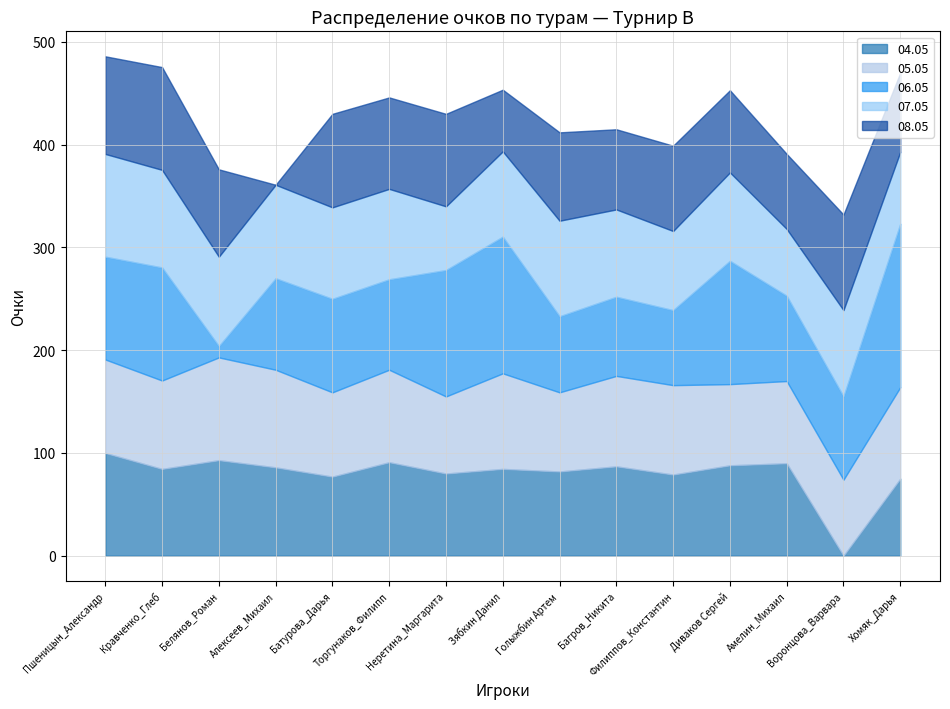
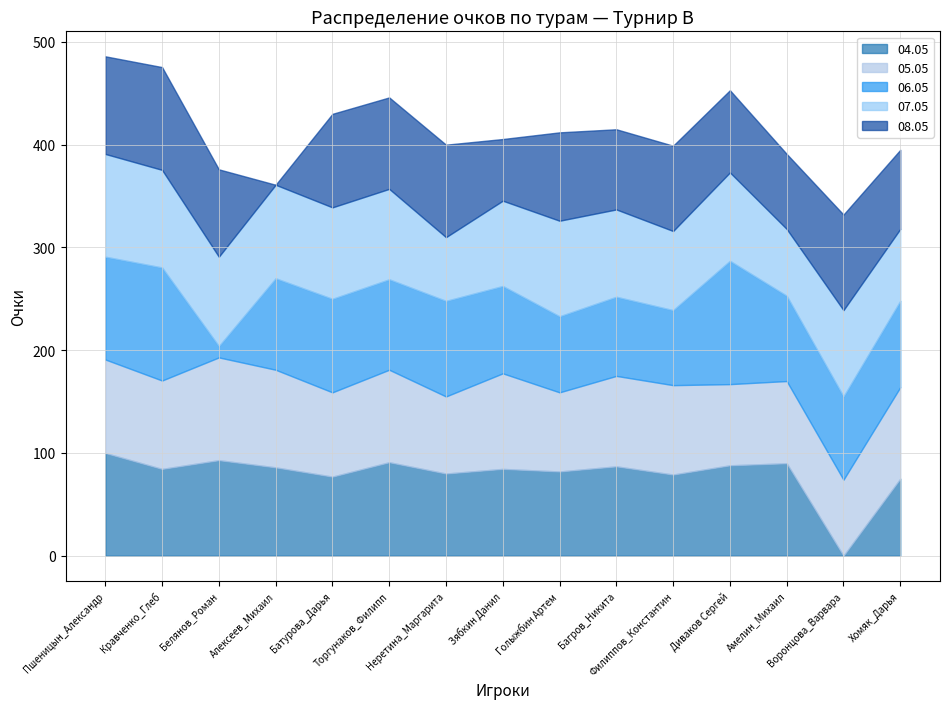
06.05, Неретина_Маргарита: 123 -> 93
06.05, Зябкин Данил: 133 -> 85
06.05, Хомяк_Дарья: 159 -> 84
